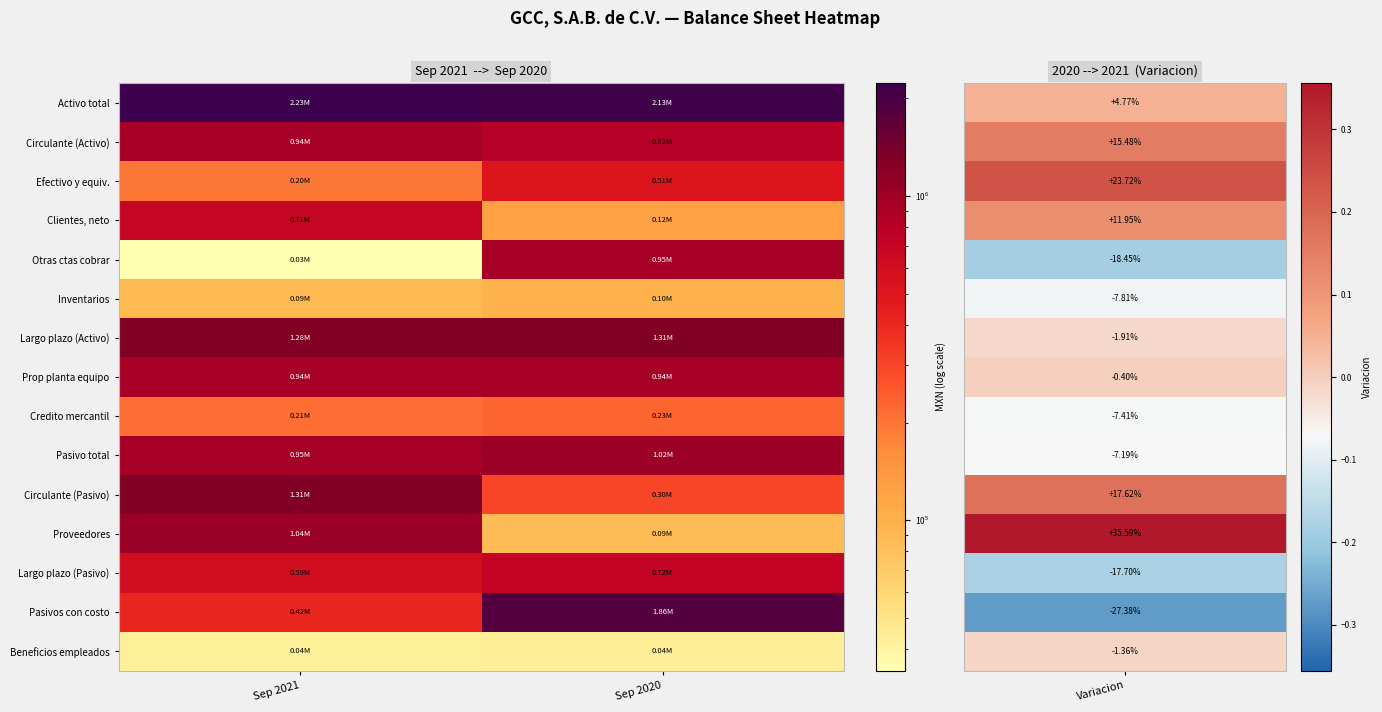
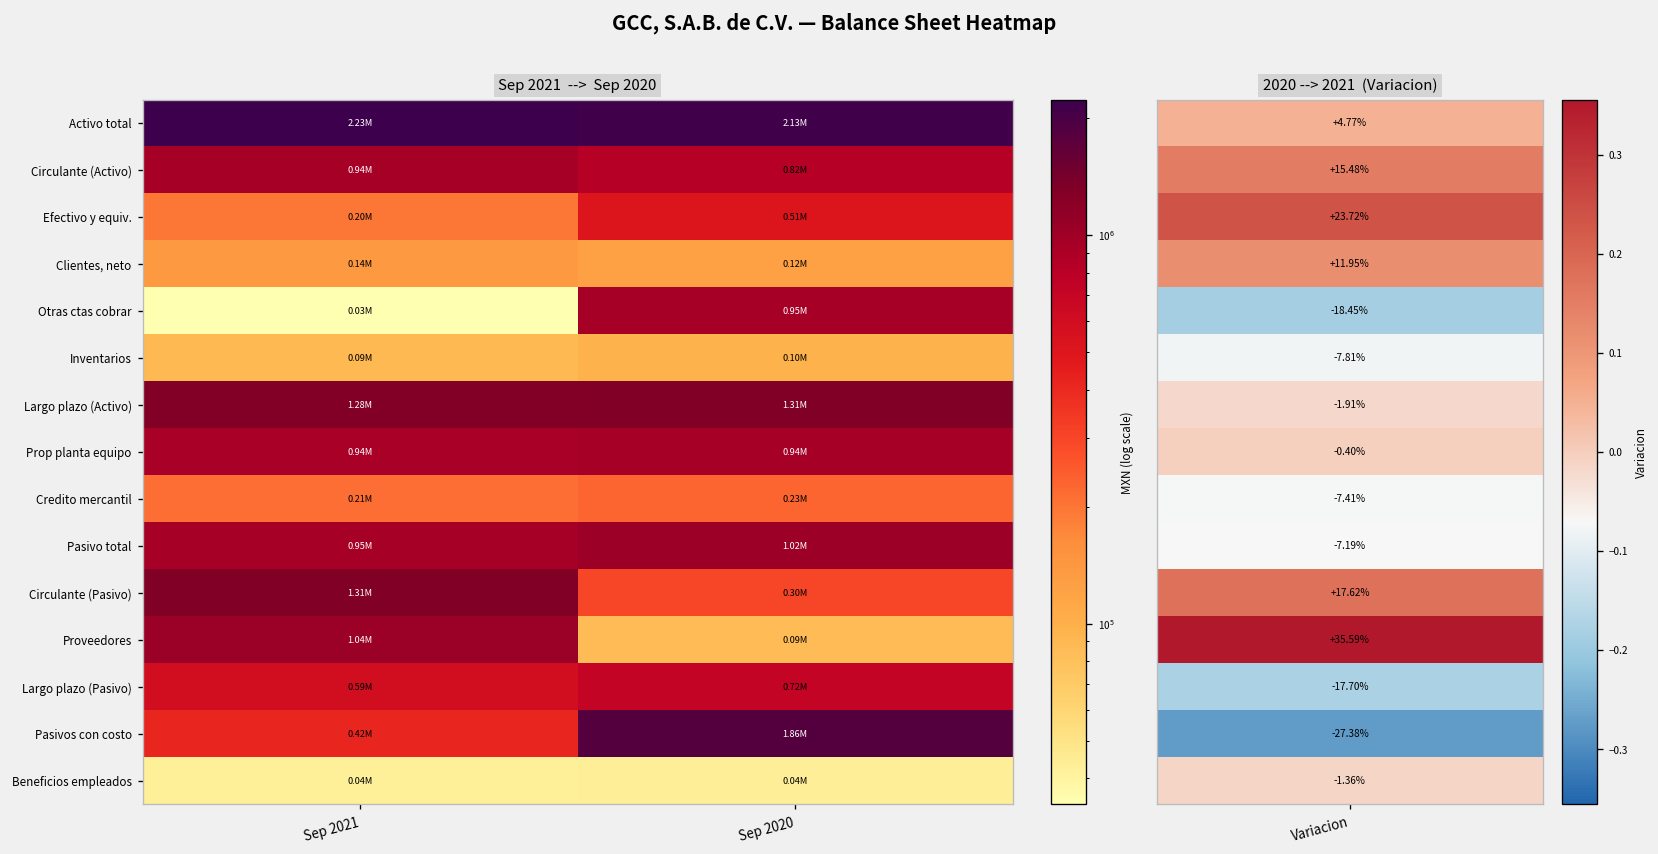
Sep 2021 --> Sep 2020, Clientes, neto, Sep 2021: 0.71M -> 0.14M
